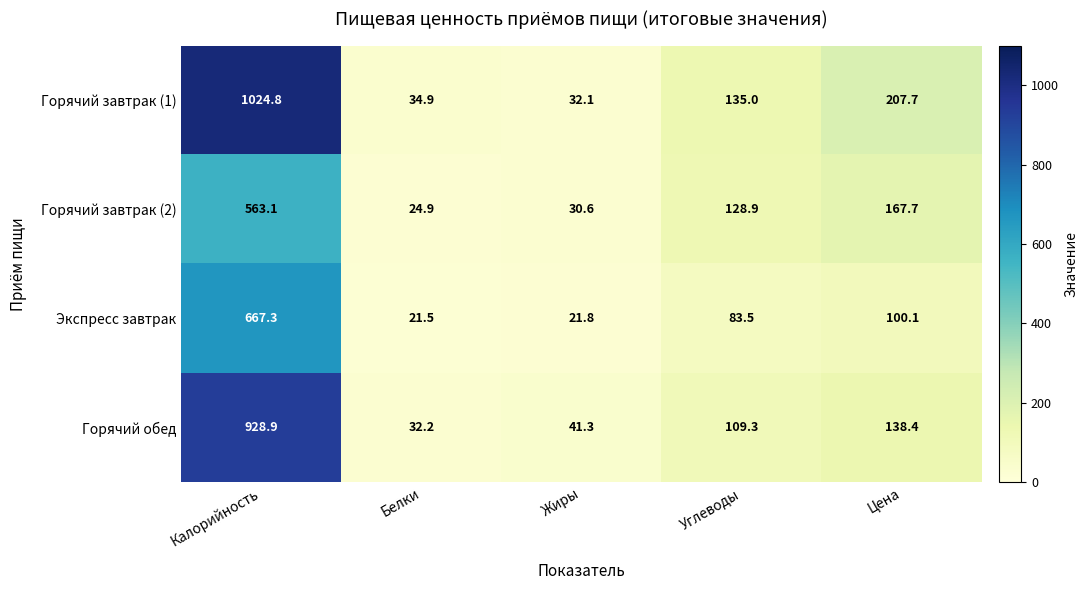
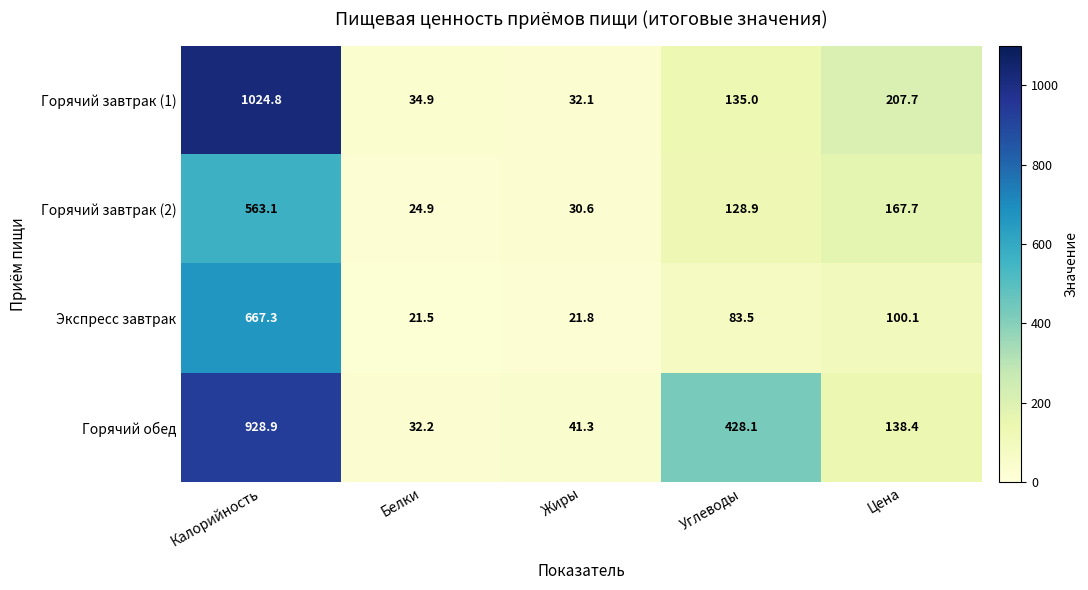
Горячий обед, Углеводы: 109.3 -> 428.1
